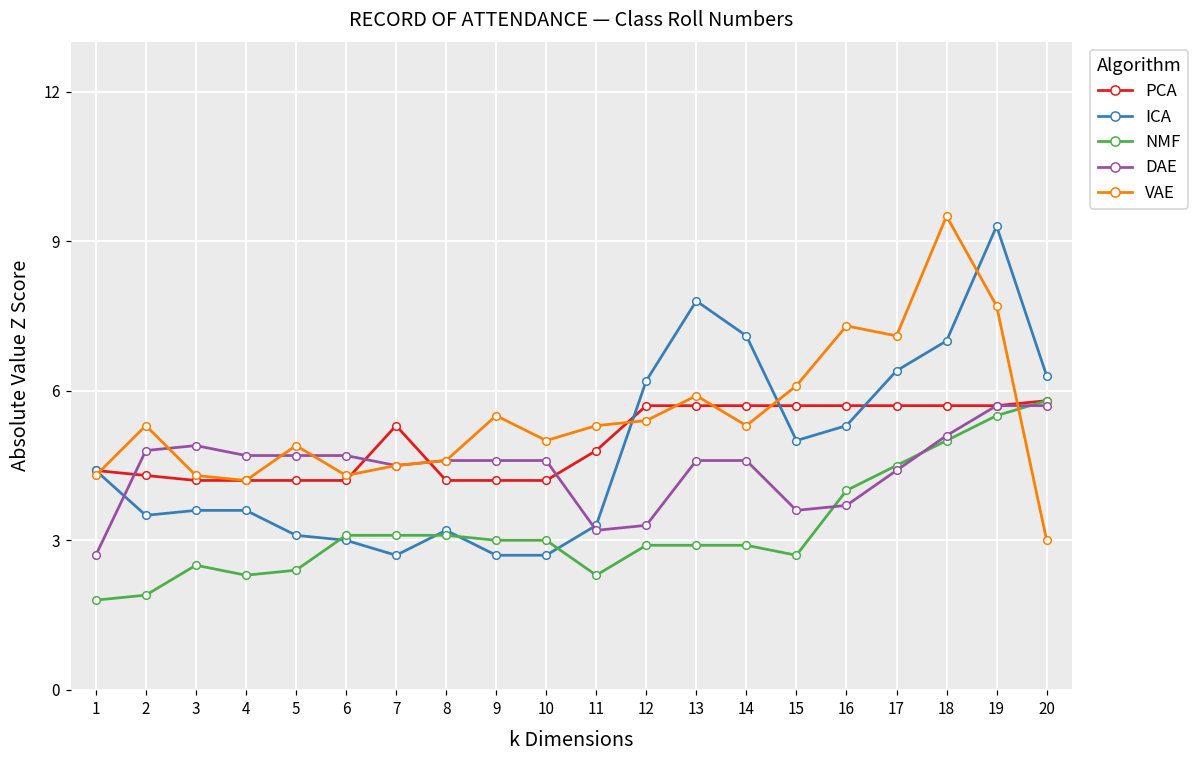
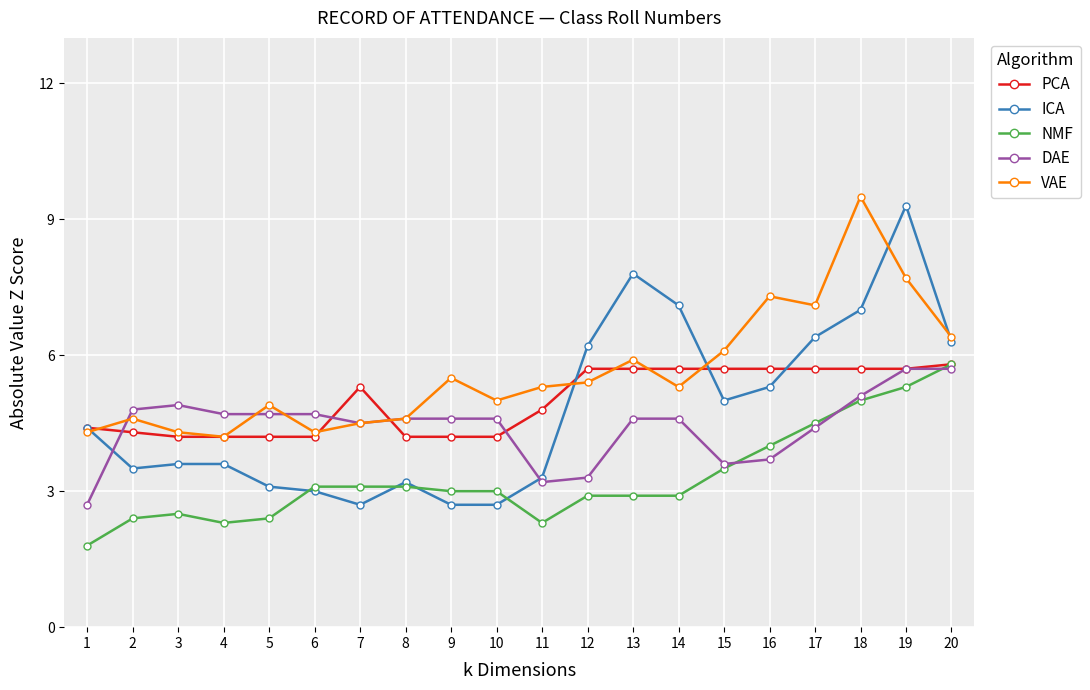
NMF, 2: 1.9 -> 2.4
VAE, 2: 5.3 -> 4.6
NMF, 15: 2.7 -> 3.5
NMF, 19: 5.5 -> 5.3
VAE, 20: 3.0 -> 6.4
